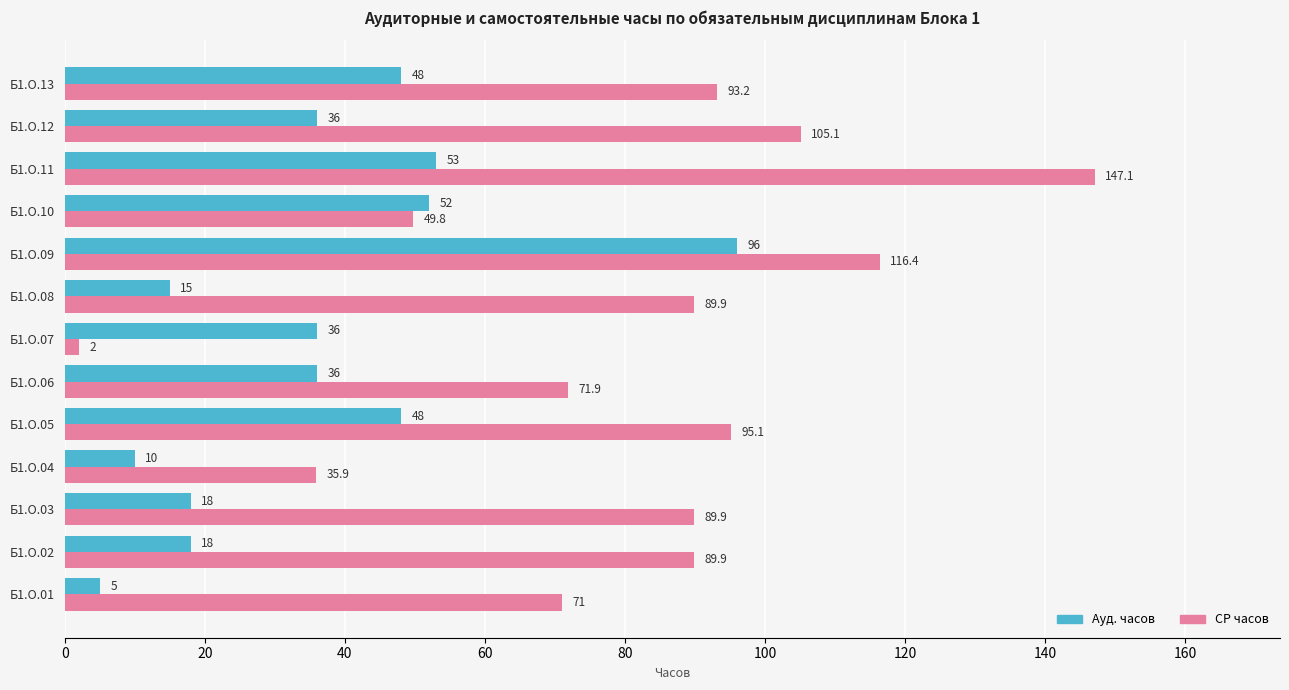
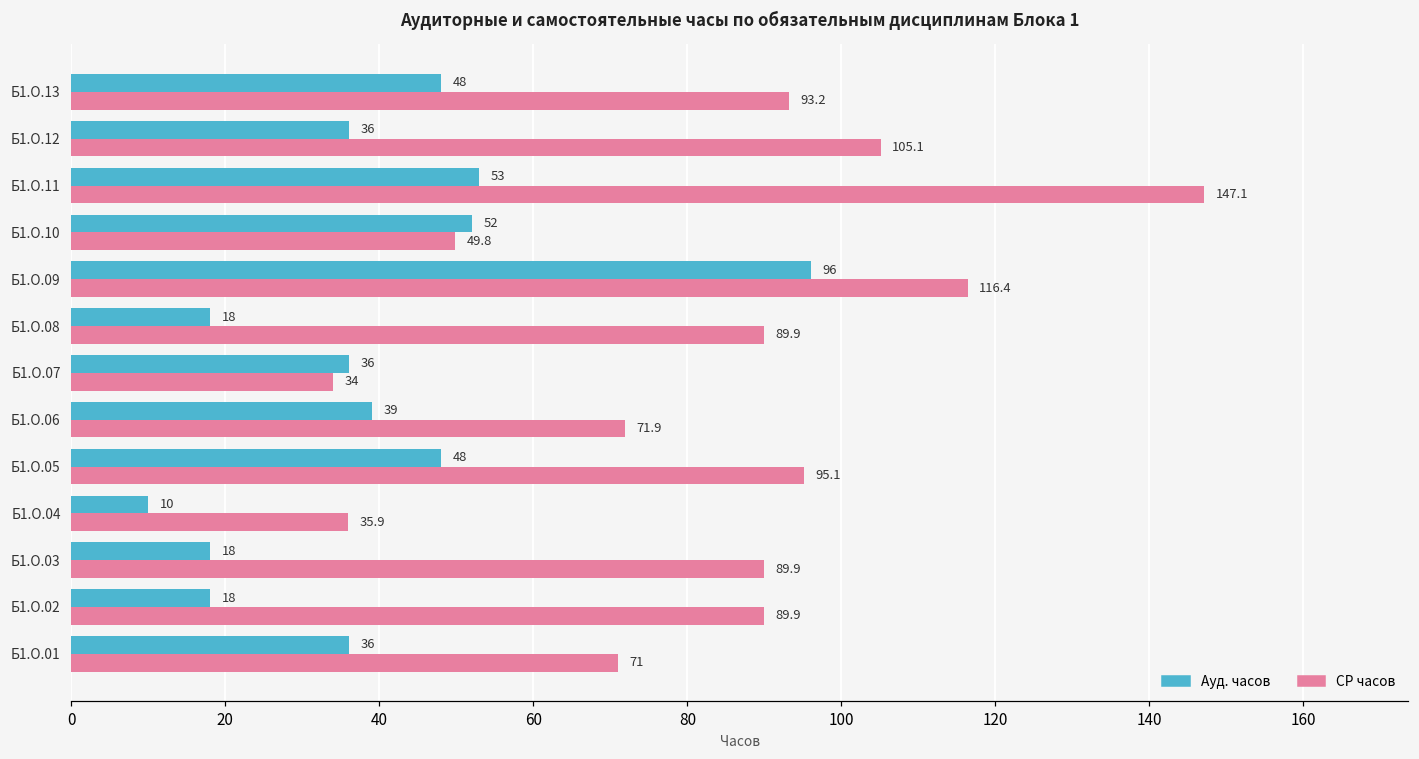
Ауд. часов, Б1.О.08: 15 -> 18
СР часов, Б1.О.07: 2 -> 34
Ауд. часов, Б1.О.06: 36 -> 39
Ауд. часов, Б1.О.01: 5 -> 36
